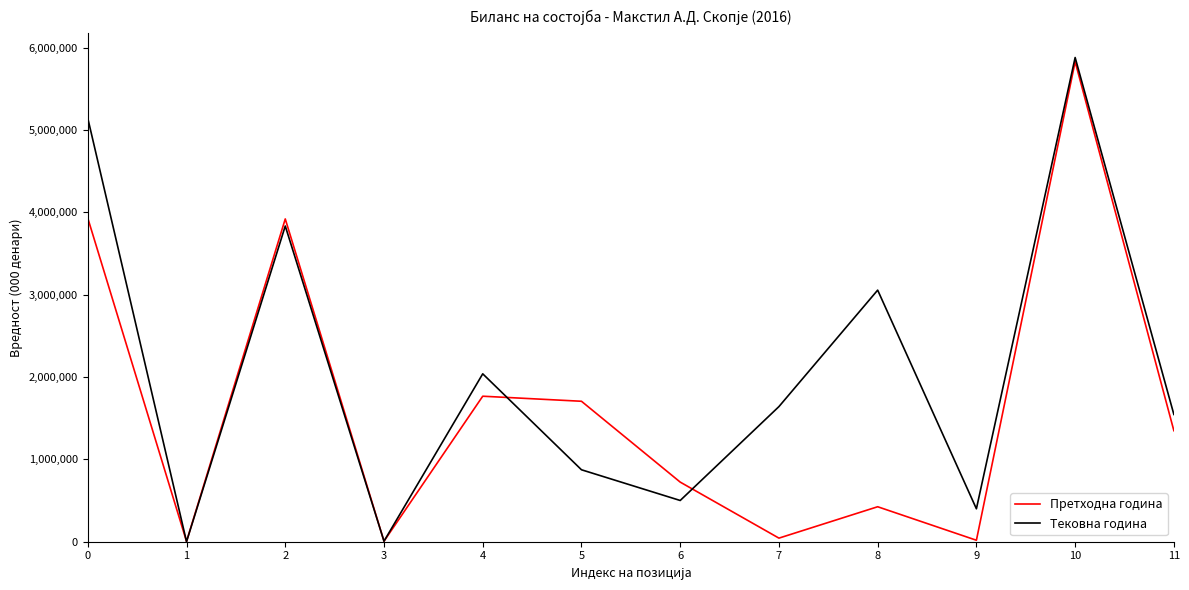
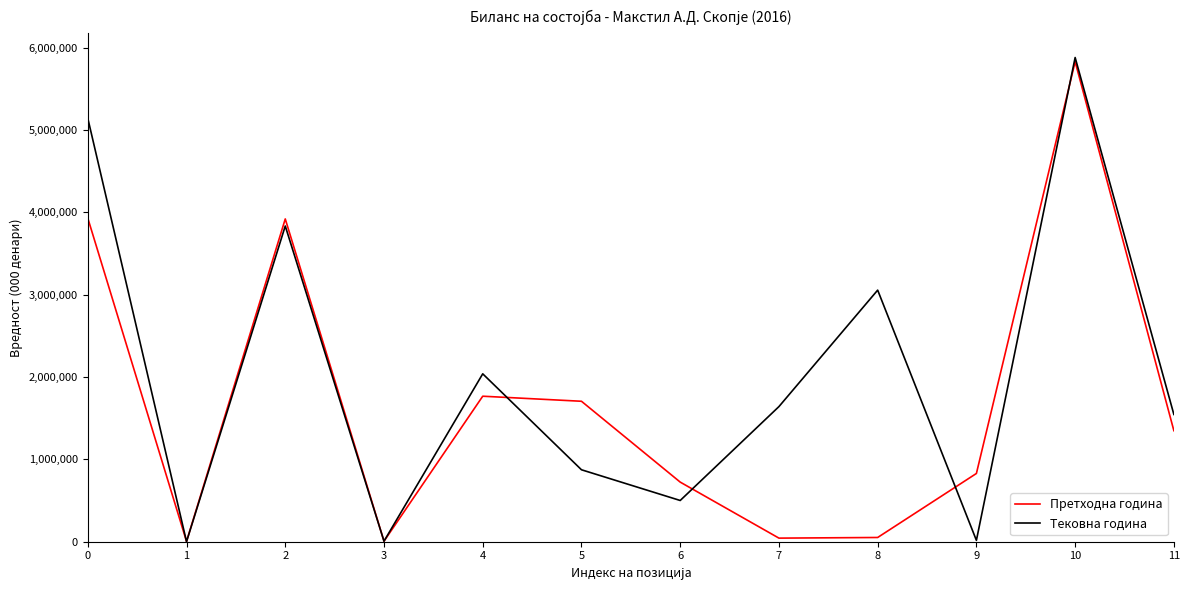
Претходна година, 8: 400,000 -> 100,000
Претходна година, 9: 0 -> 800,000
Тековна година, 9: 400,000 -> 0
